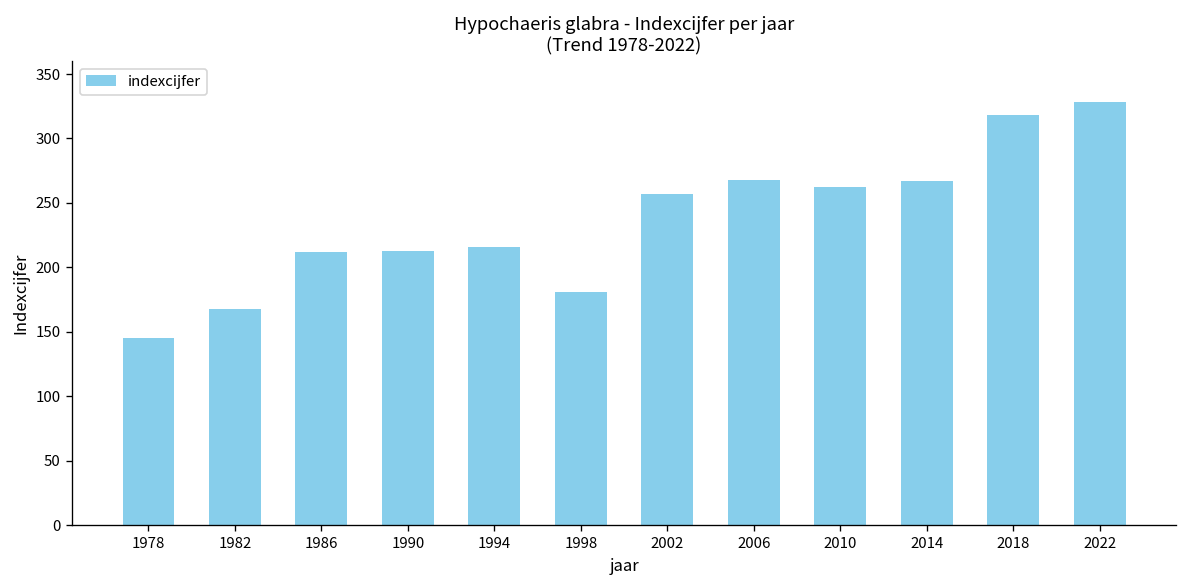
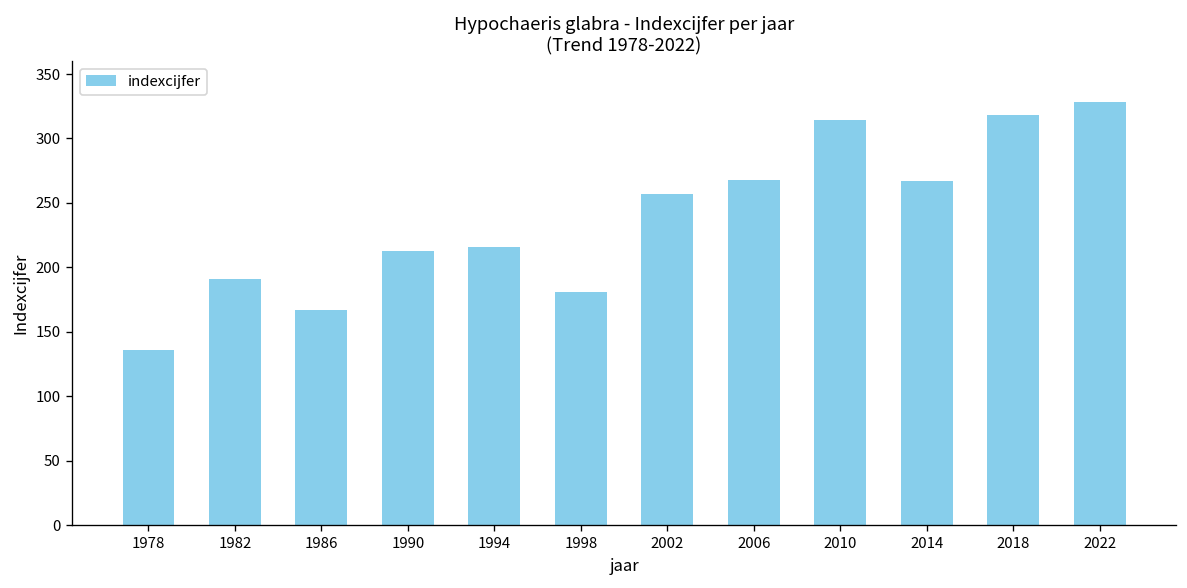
1978: 145 -> 136
1982: 168 -> 191
1986: 212 -> 167
2010: 262 -> 314
